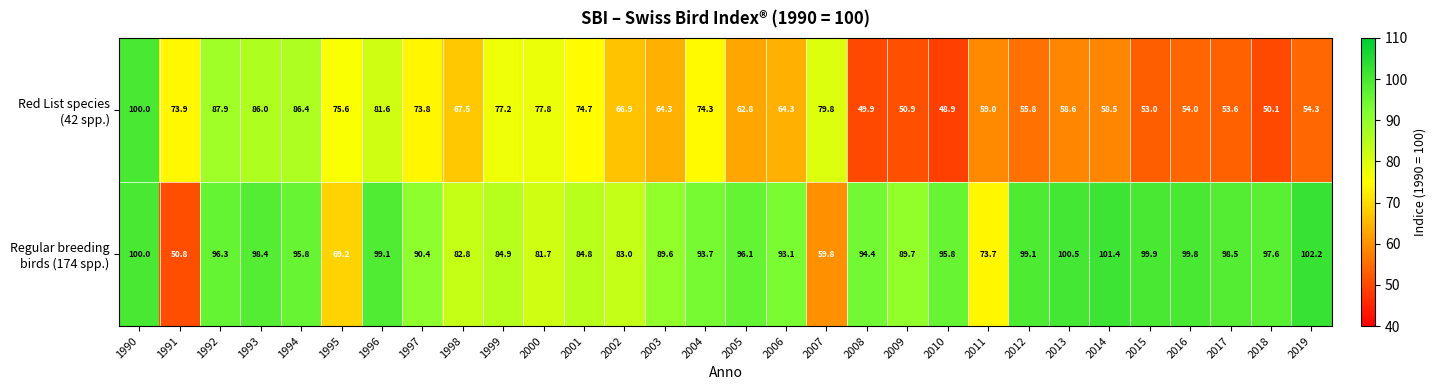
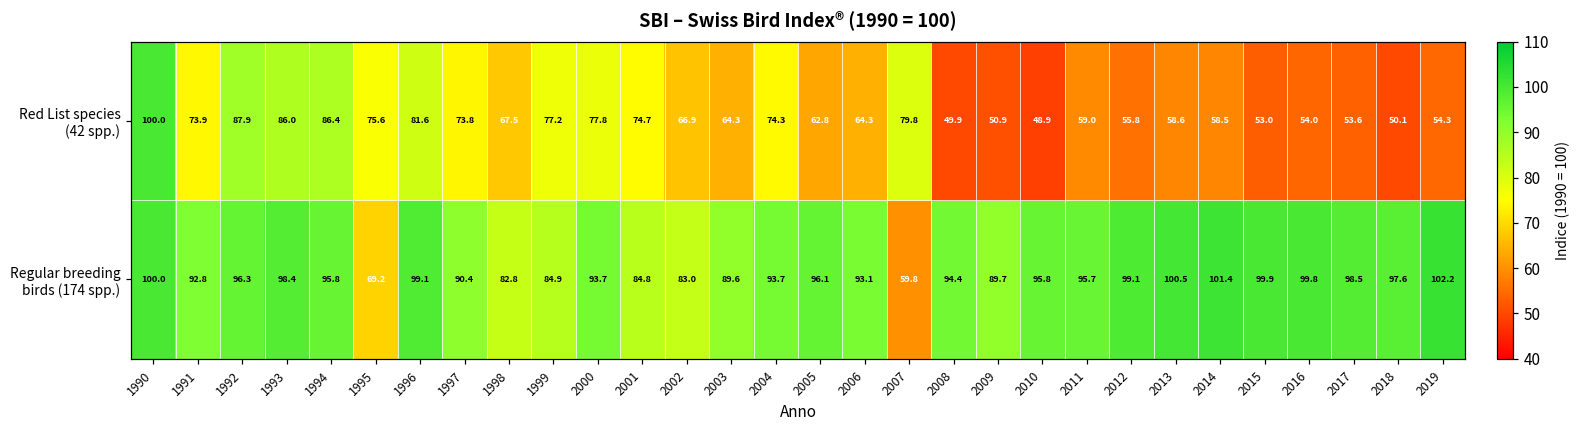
Regular breeding birds (174 spp.), 1991: 50.8 -> 92.8
Regular breeding birds (174 spp.), 2000: 81.7 -> 93.7
Regular breeding birds (174 spp.), 2011: 73.7 -> 95.7
